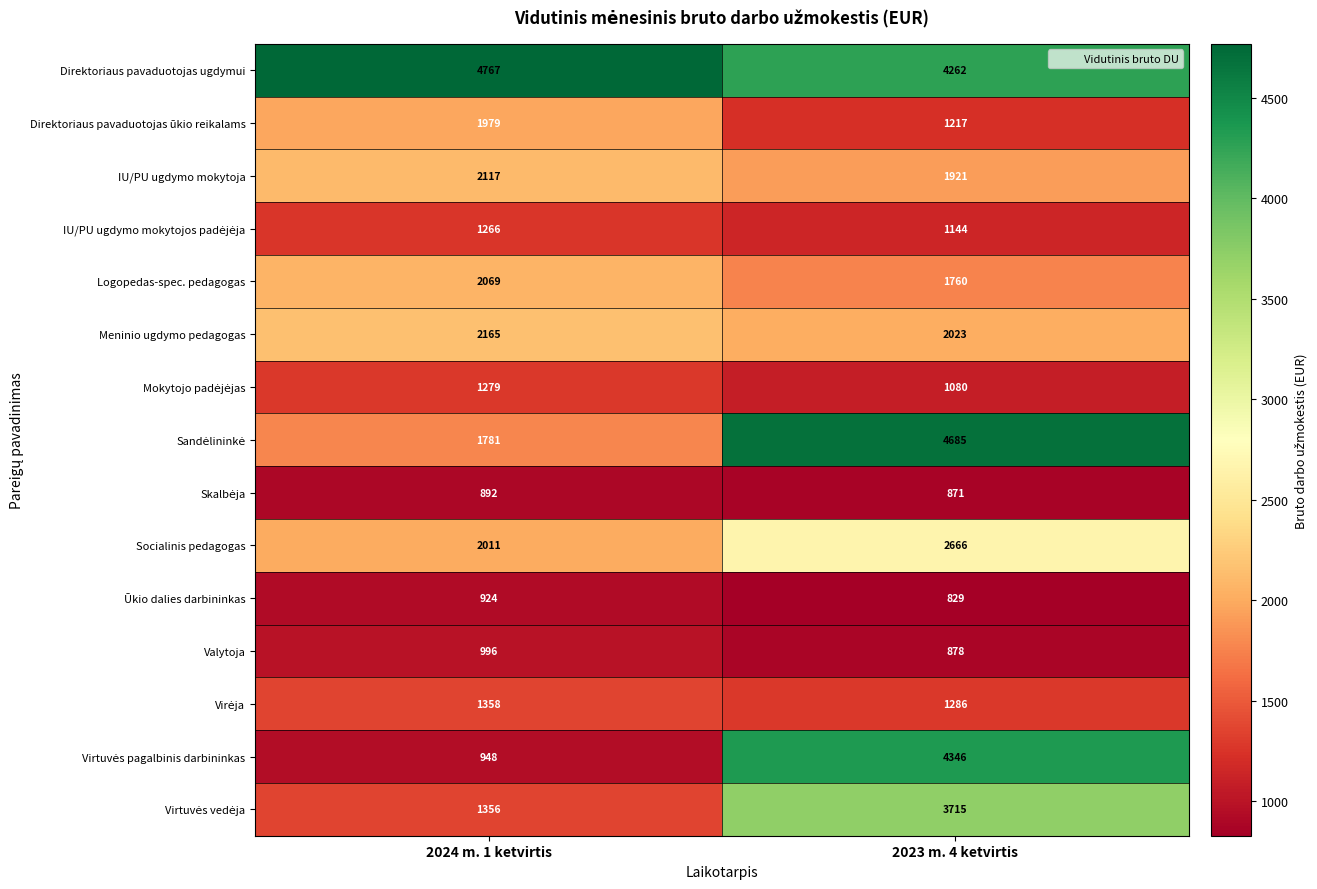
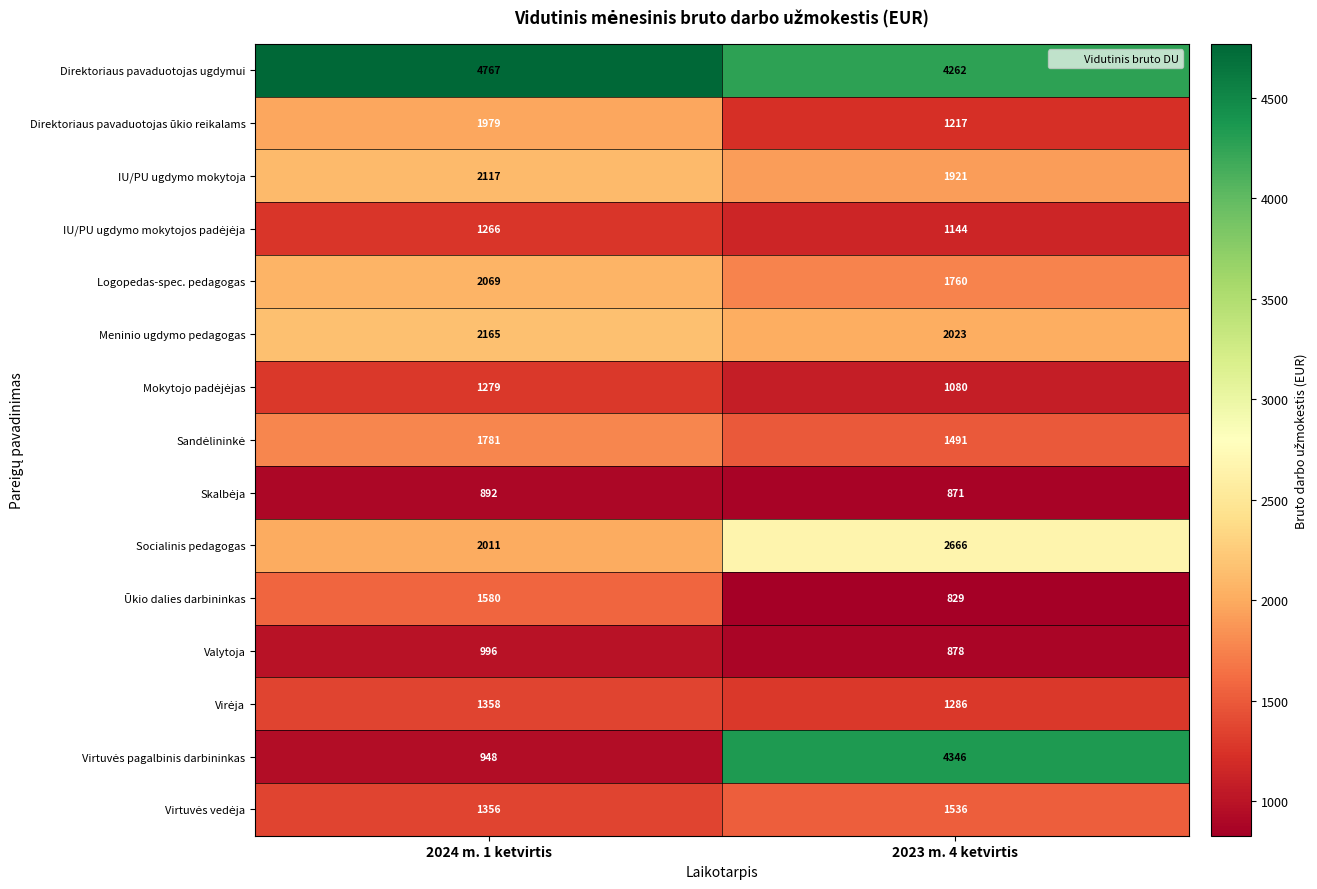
Sandėlininkė, 2023 m. 4 ketvirtis: 4685 -> 1491
Ūkio dalies darbininkas, 2024 m. 1 ketvirtis: 924 -> 1580
Virtuvės vedėja, 2023 m. 4 ketvirtis: 3715 -> 1536
